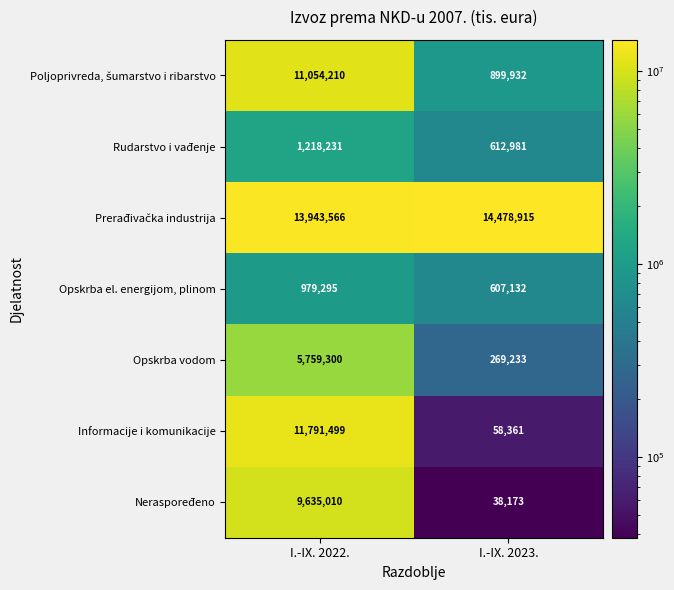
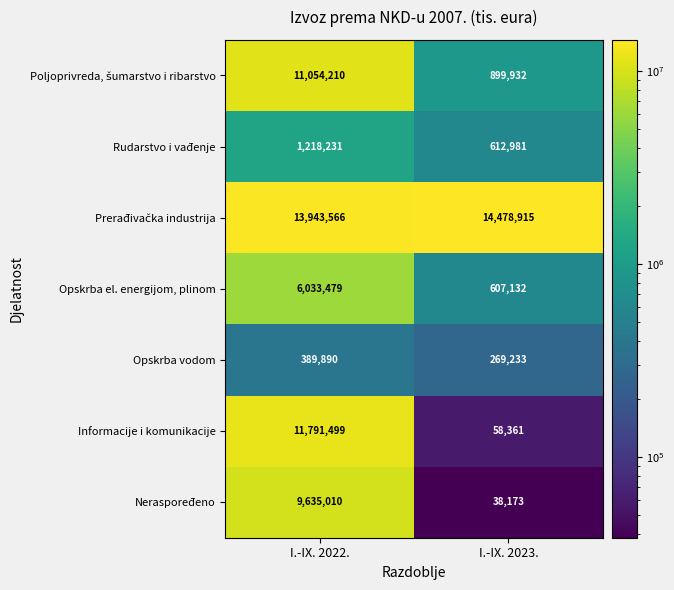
Opskrba el. energijom, plinom, I.-IX. 2022.: 979,295 -> 6,033,479
Opskrba vodom, I.-IX. 2022.: 5,759,300 -> 389,890
